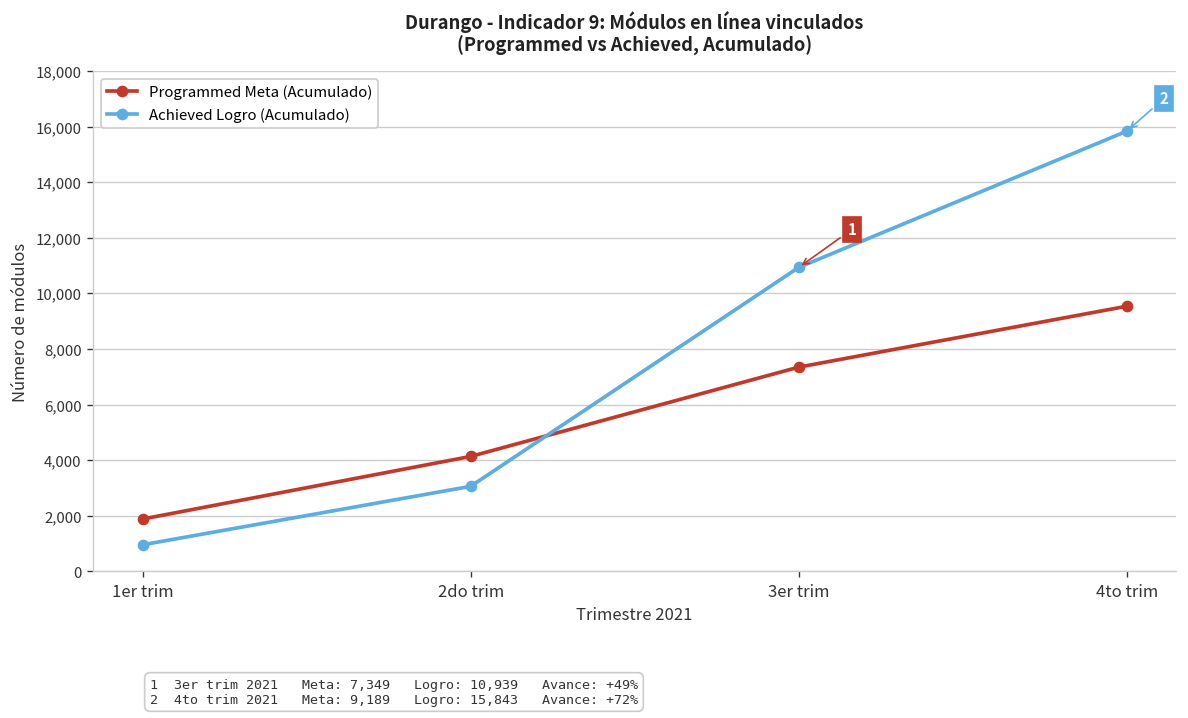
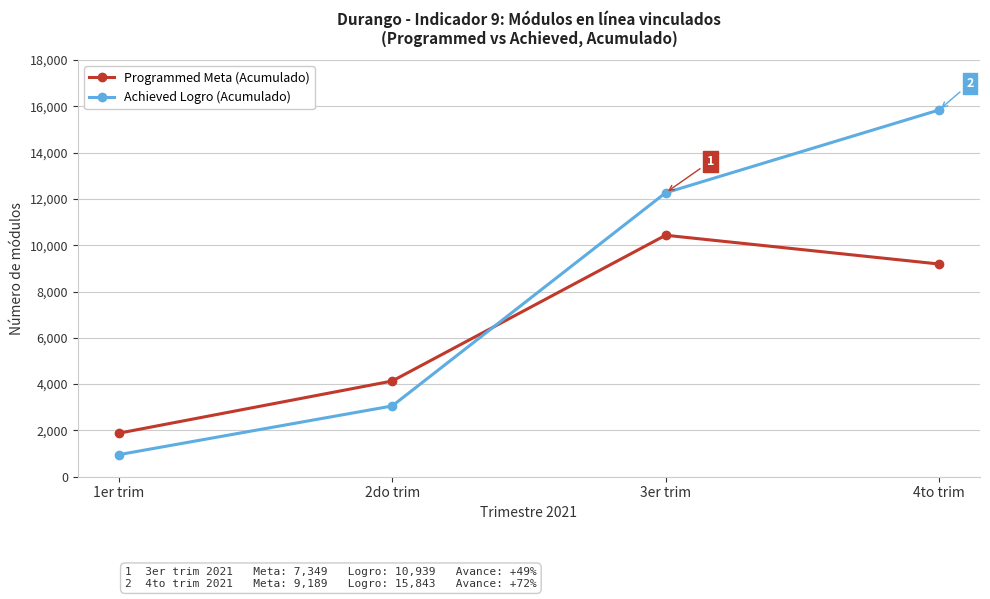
Programmed Meta (Acumulado), 3er trim: 7,300 -> 10,400
Achieved Logro (Acumulado), 3er trim: 10,900 -> 12,300
Programmed Meta (Acumulado), 4to trim: 9,500 -> 9,200
